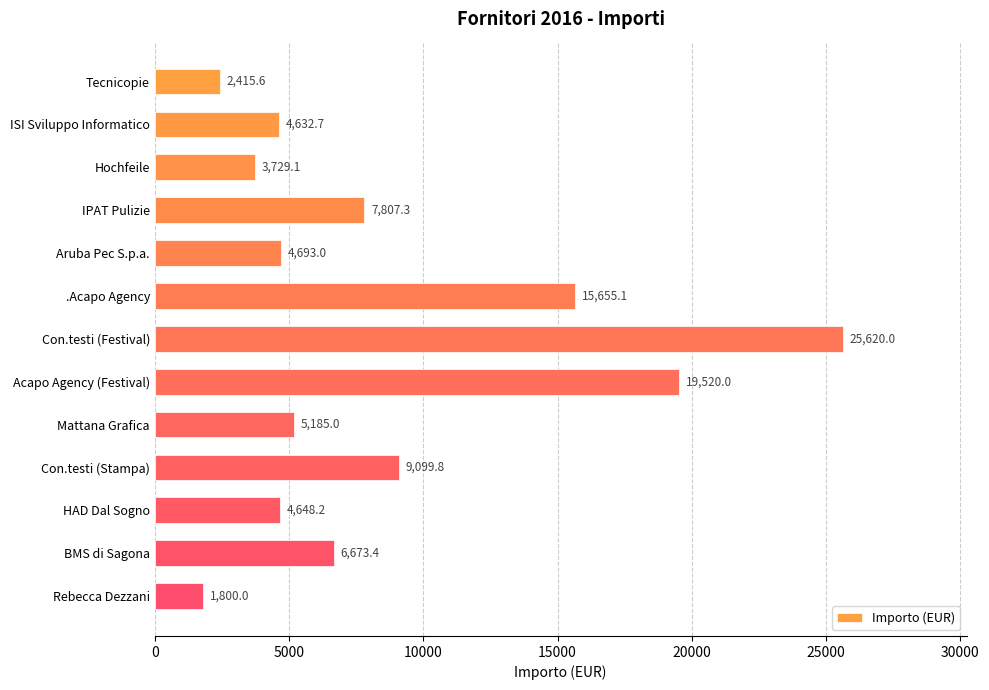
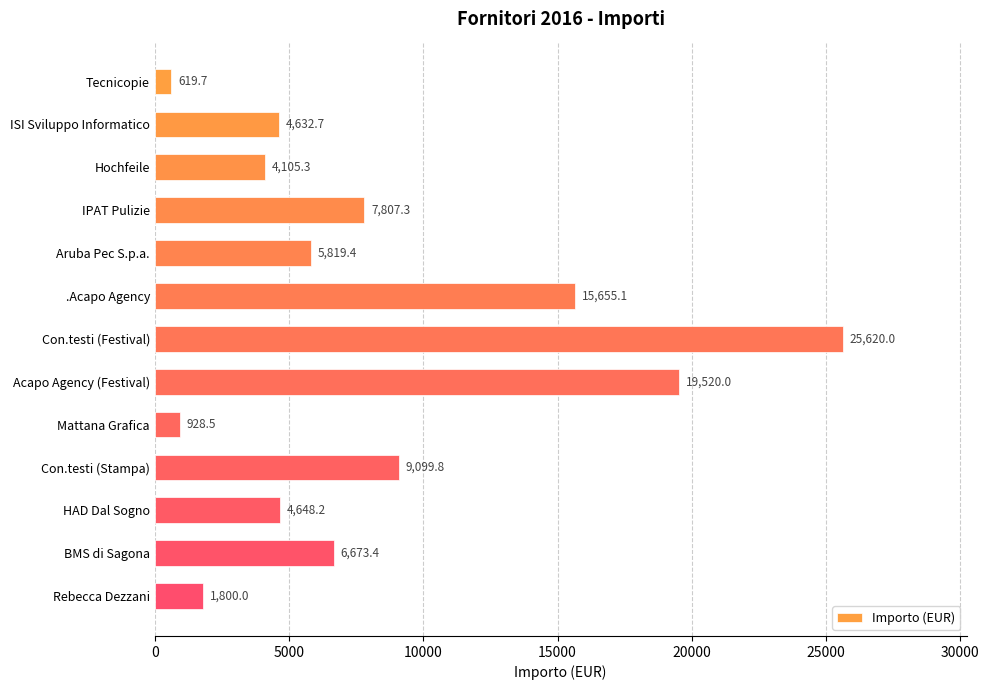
Tecnicopie: 2,415.6 -> 619.7
Hochfeile: 3,729.1 -> 4,105.3
Aruba Pec S.p.a.: 4,693.0 -> 5,819.4
Mattana Grafica: 5,185.0 -> 928.5
